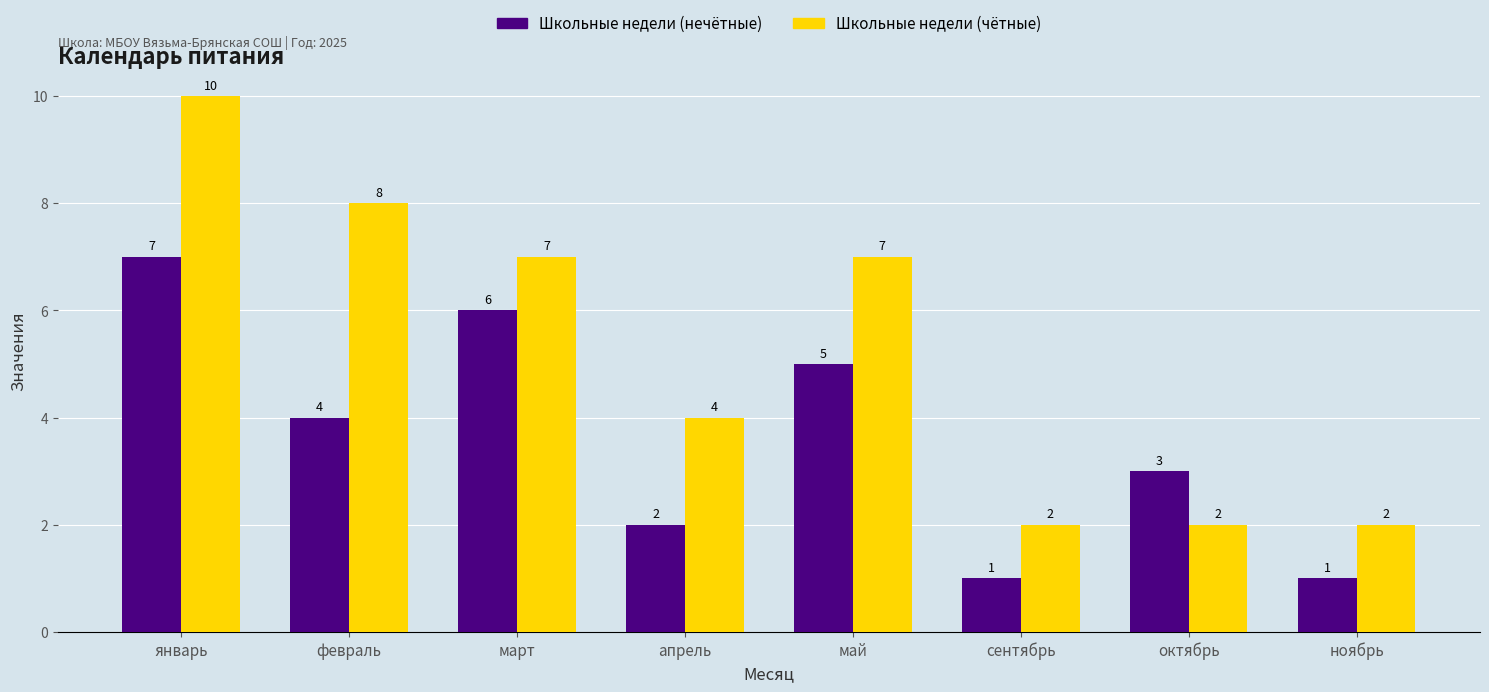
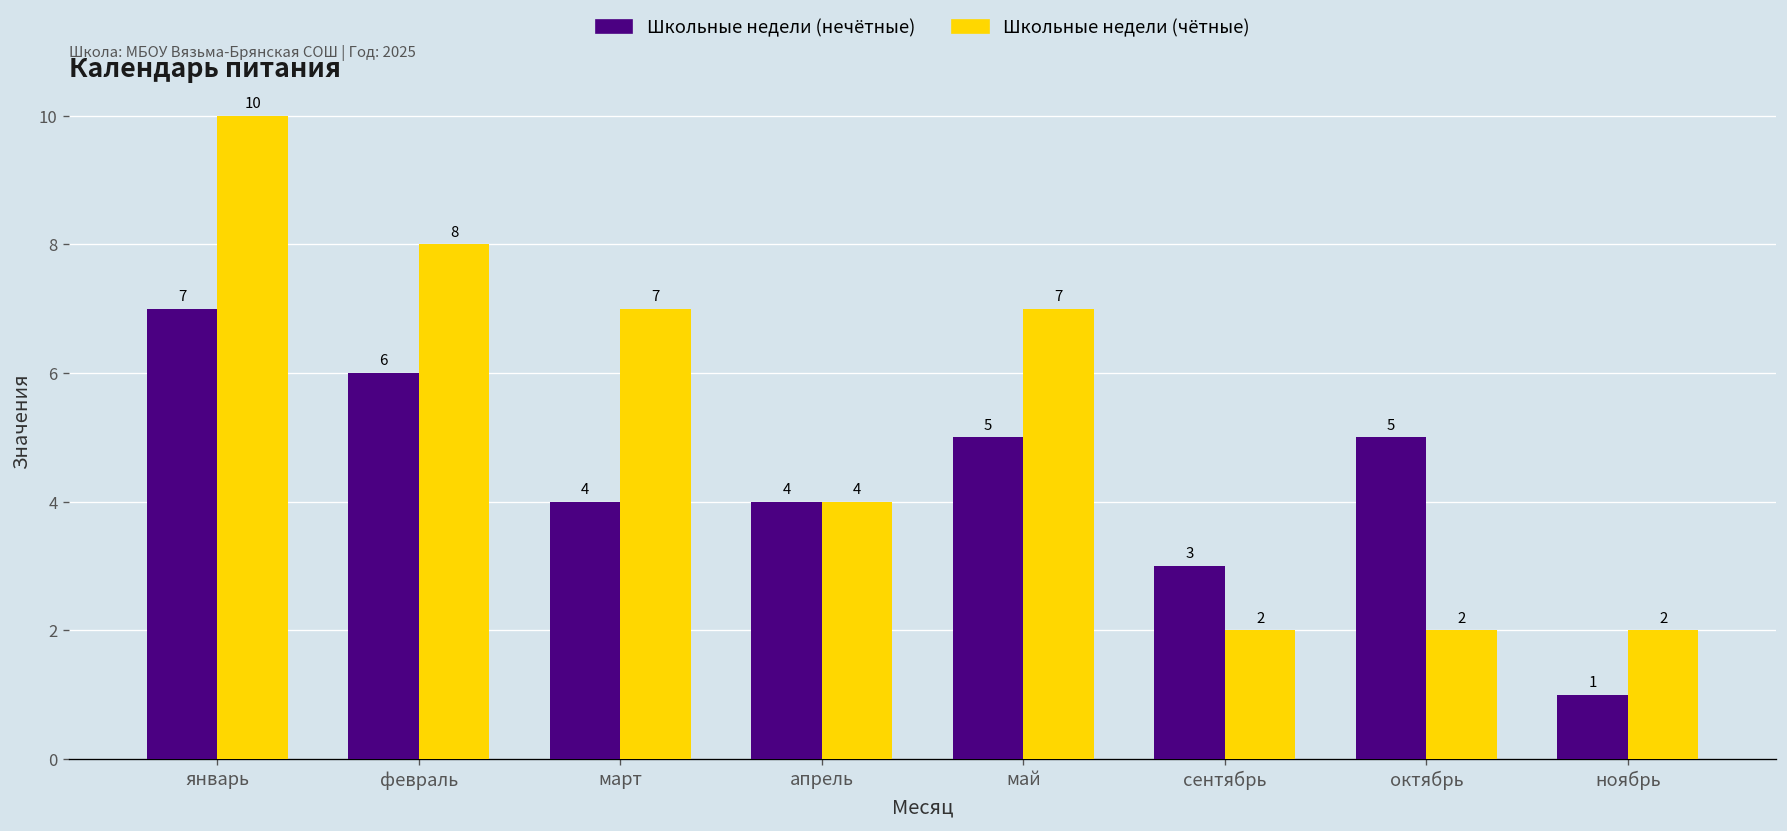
Школьные недели (нечётные), февраль: 4 -> 6
Школьные недели (нечётные), март: 6 -> 4
Школьные недели (нечётные), апрель: 2 -> 4
Школьные недели (нечётные), сентябрь: 1 -> 3
Школьные недели (нечётные), октябрь: 3 -> 5
